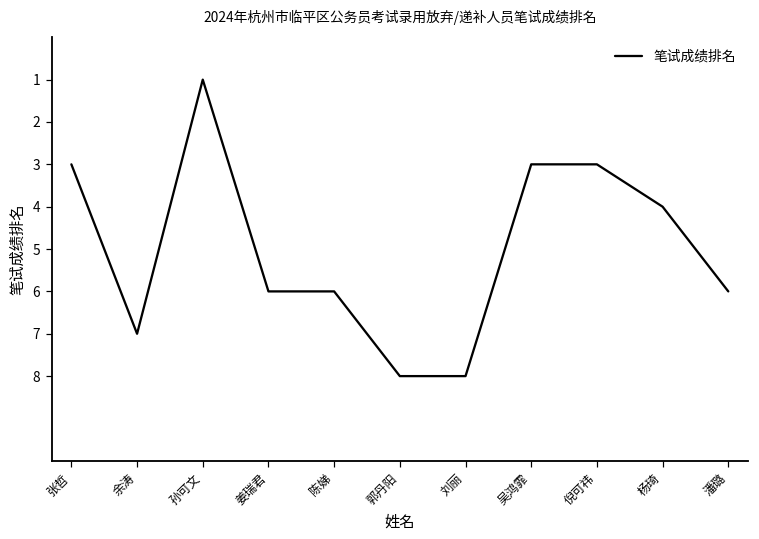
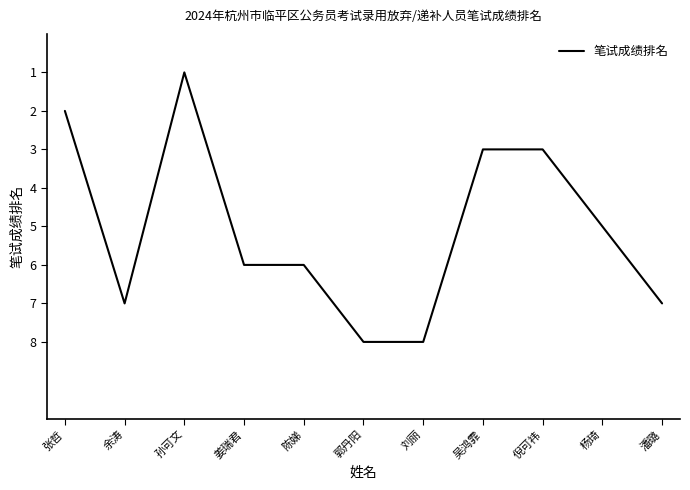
张哲: 3 -> 2
杨琦: 4 -> 5
潘璐: 6 -> 7
